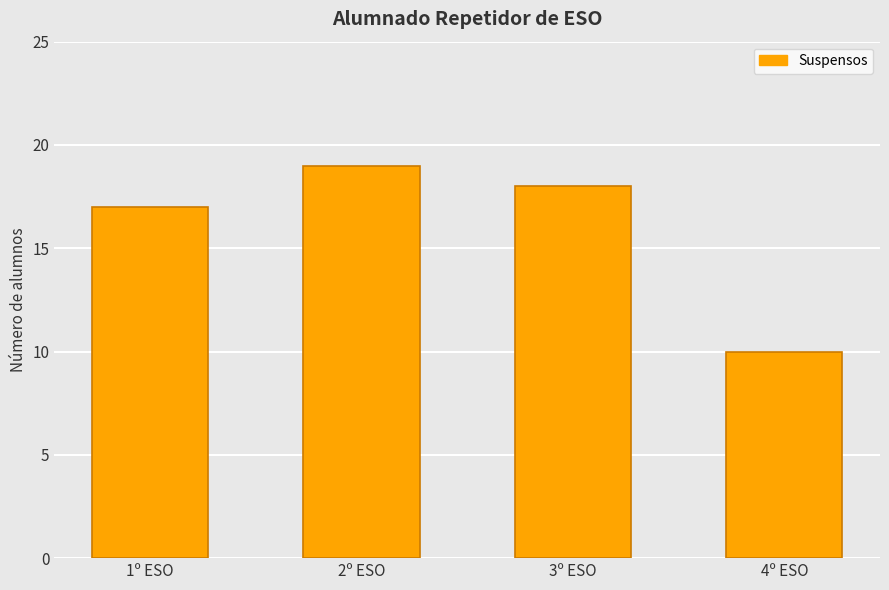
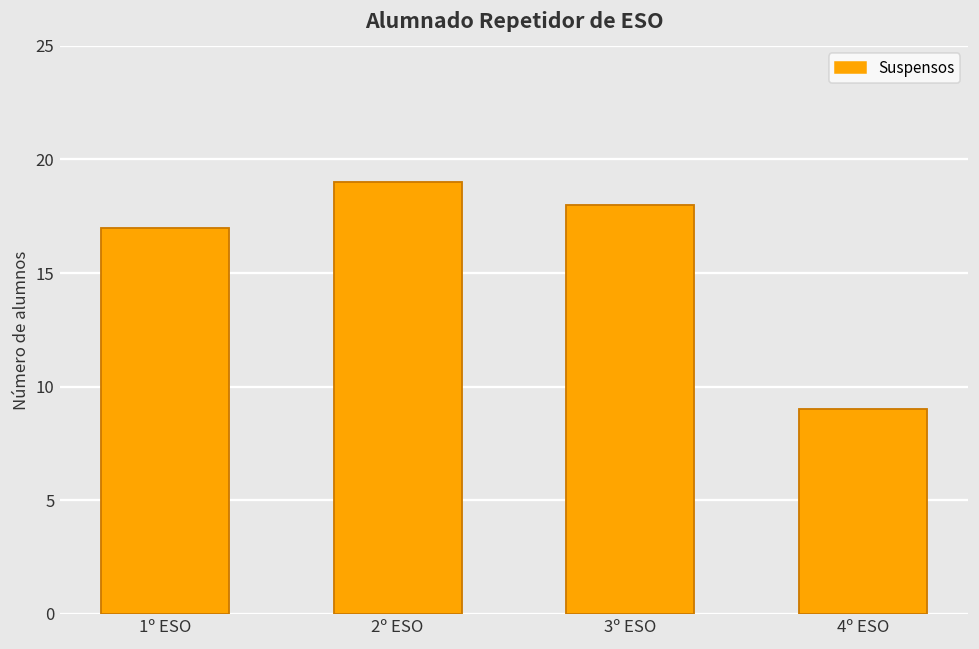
4º ESO: 10 -> 9
